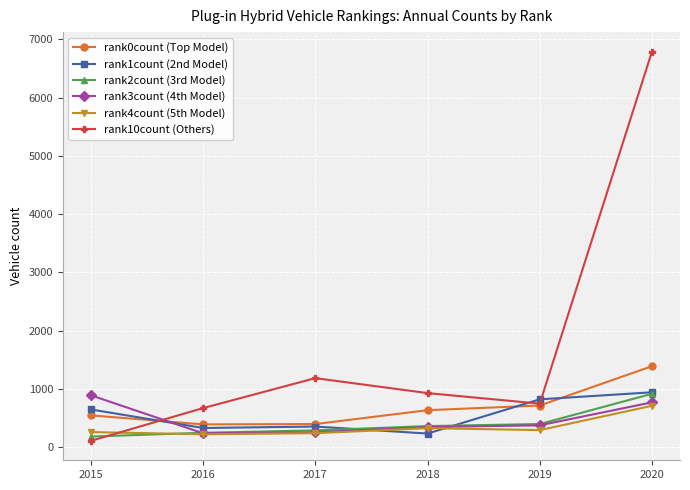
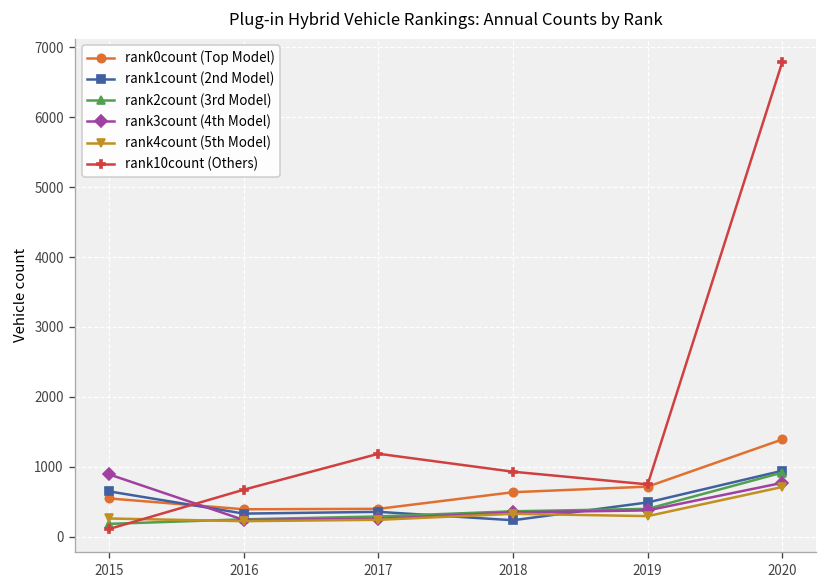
rank1count (2nd Model), 2019: 800 -> 500
